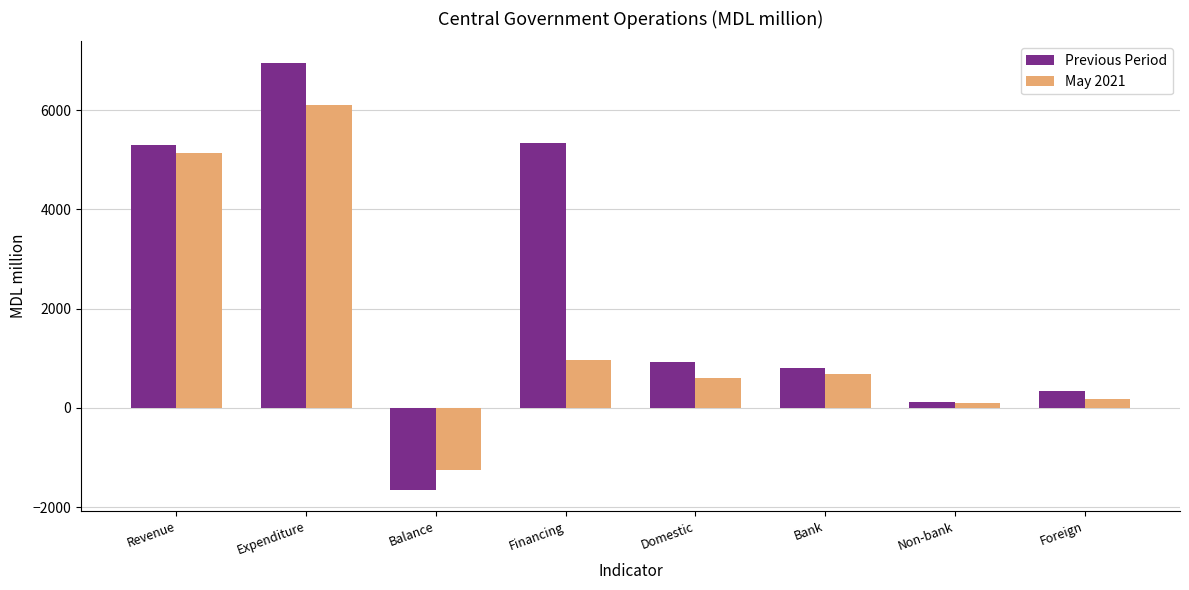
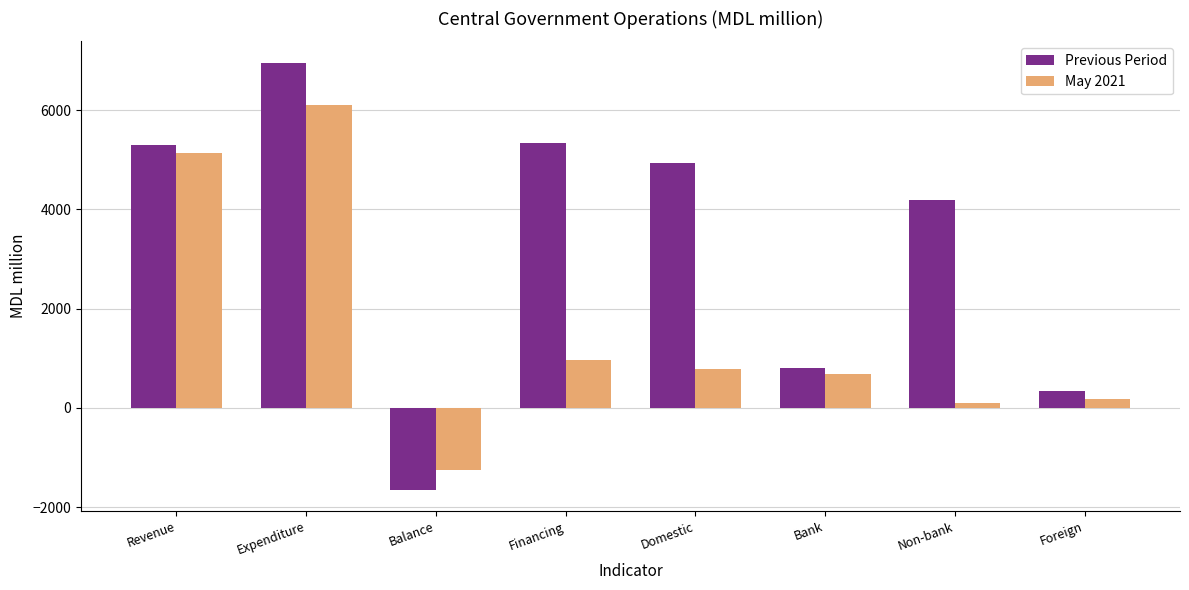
Previous Period, Domestic: 900 -> 4900
May 2021, Domestic: 600 -> 800
Previous Period, Non-bank: 100 -> 4200
